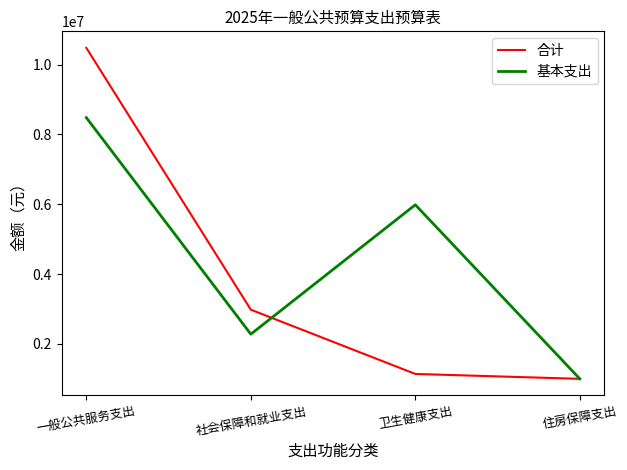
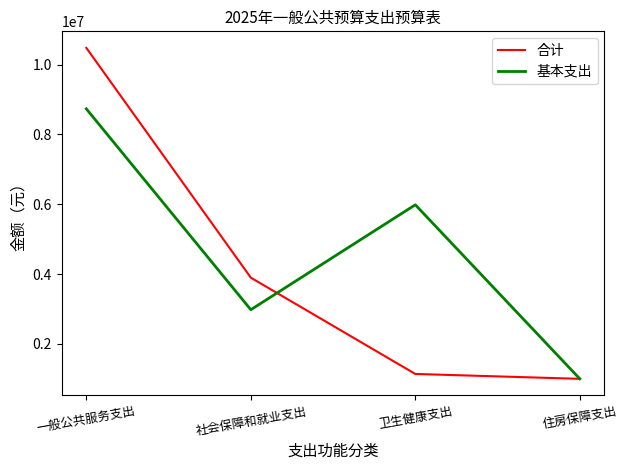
基本支出, 一般公共服务支出: 8500000 -> 8700000
合计, 社会保障和就业支出: 3000000 -> 3900000
基本支出, 社会保障和就业支出: 2300000 -> 3000000
